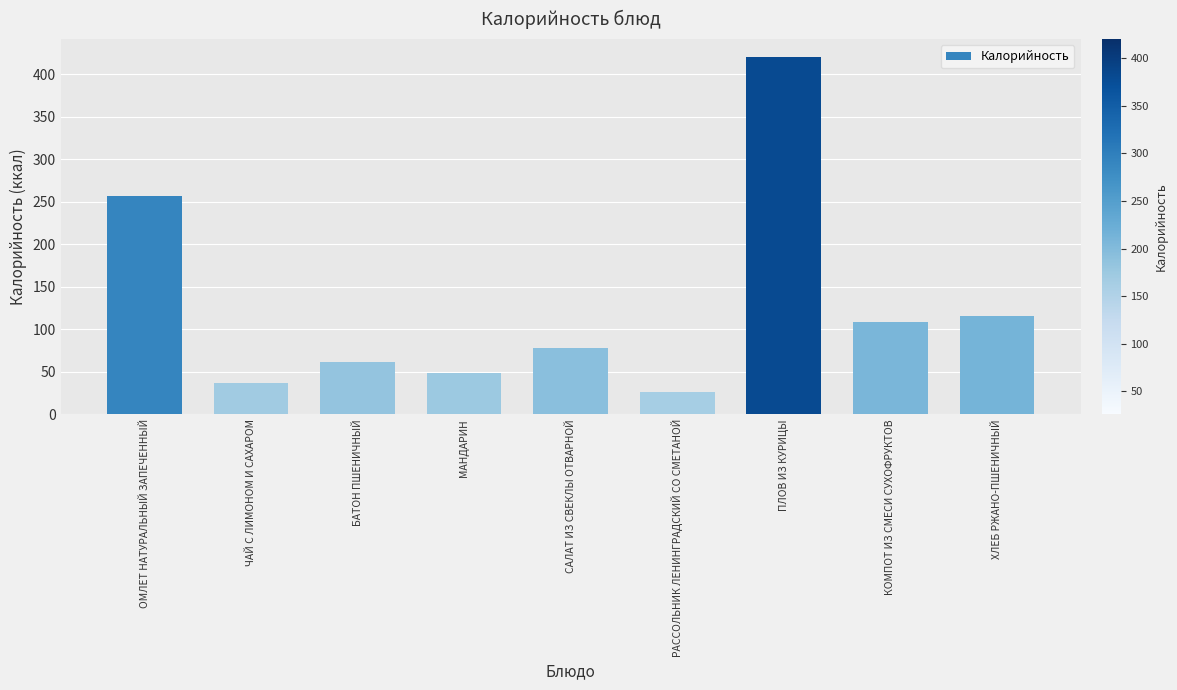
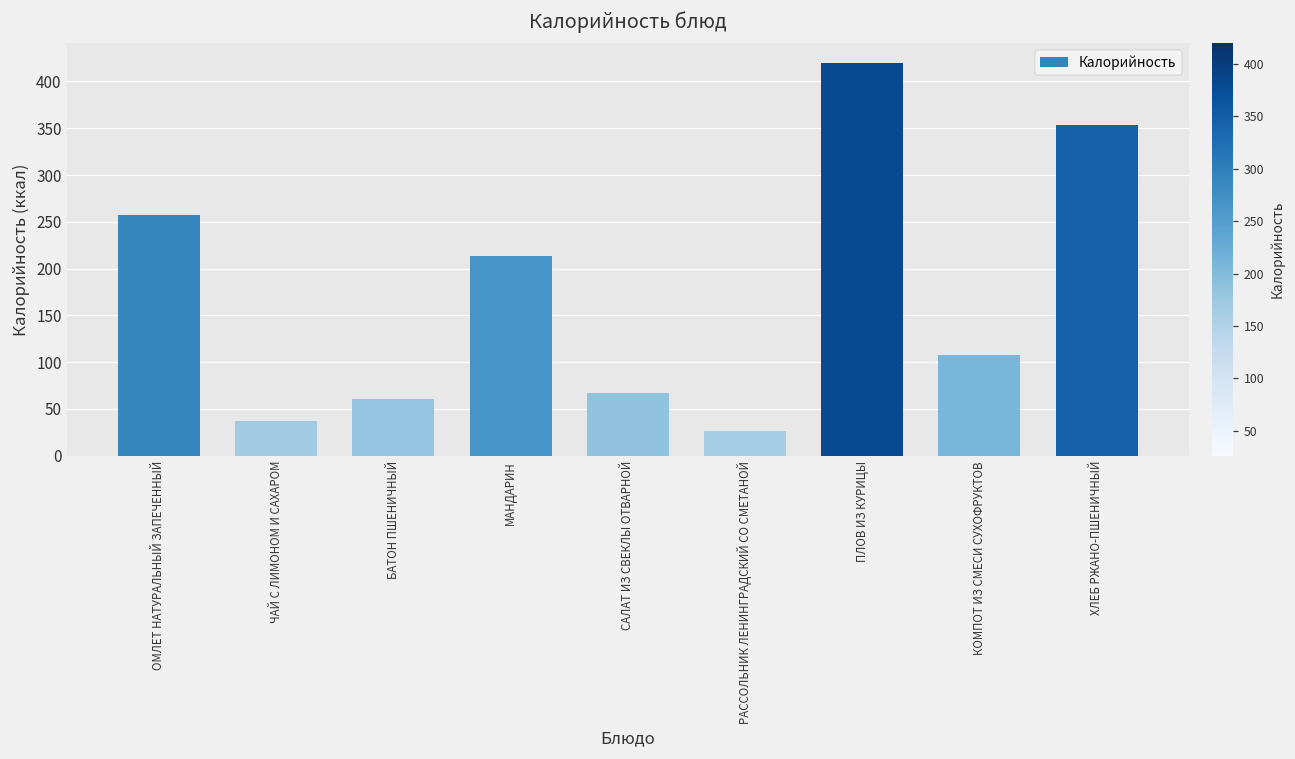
МАНДАРИН: 50 -> 210
САЛАТ ИЗ СВЕКЛЫ ОТВАРНОЙ: 80 -> 70
ХЛЕБ РЖАНО-ПШЕНИЧНЫЙ: 120 -> 350
